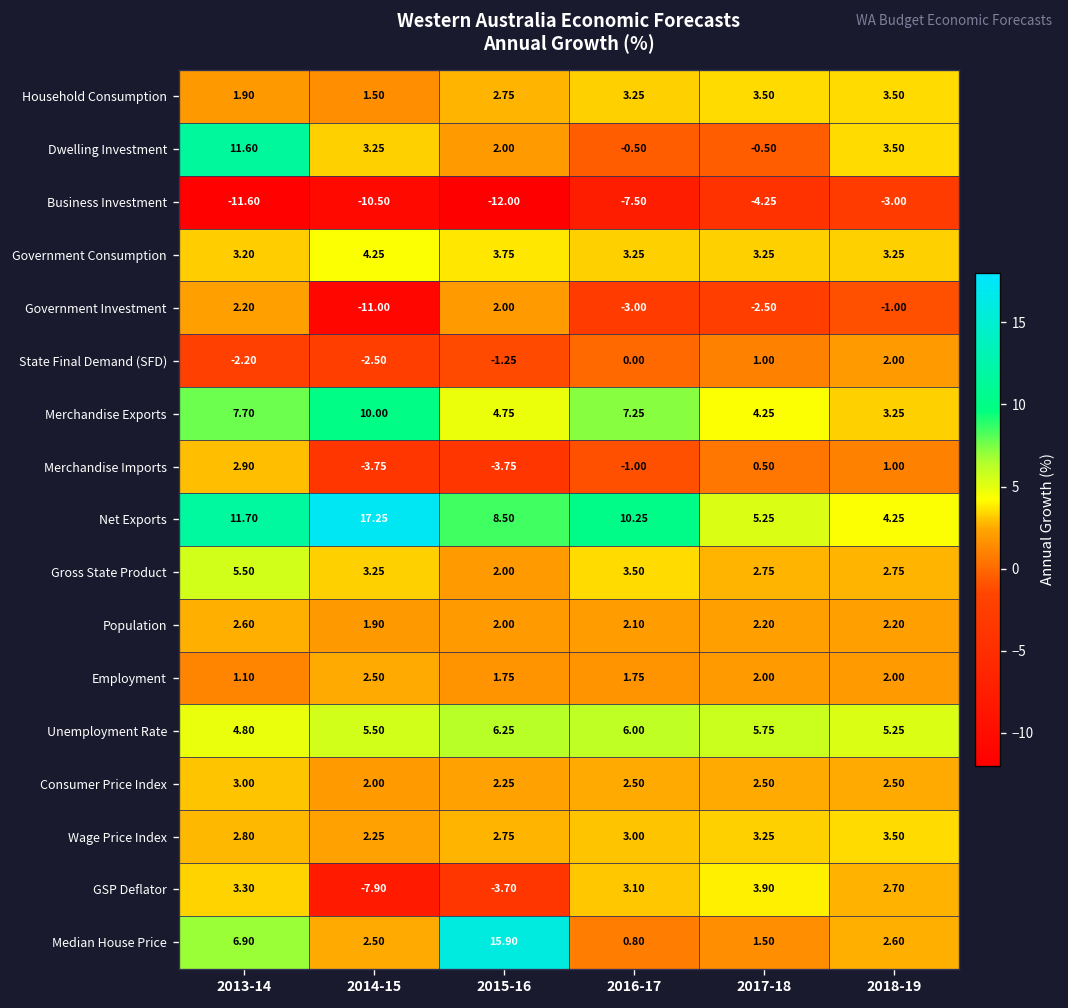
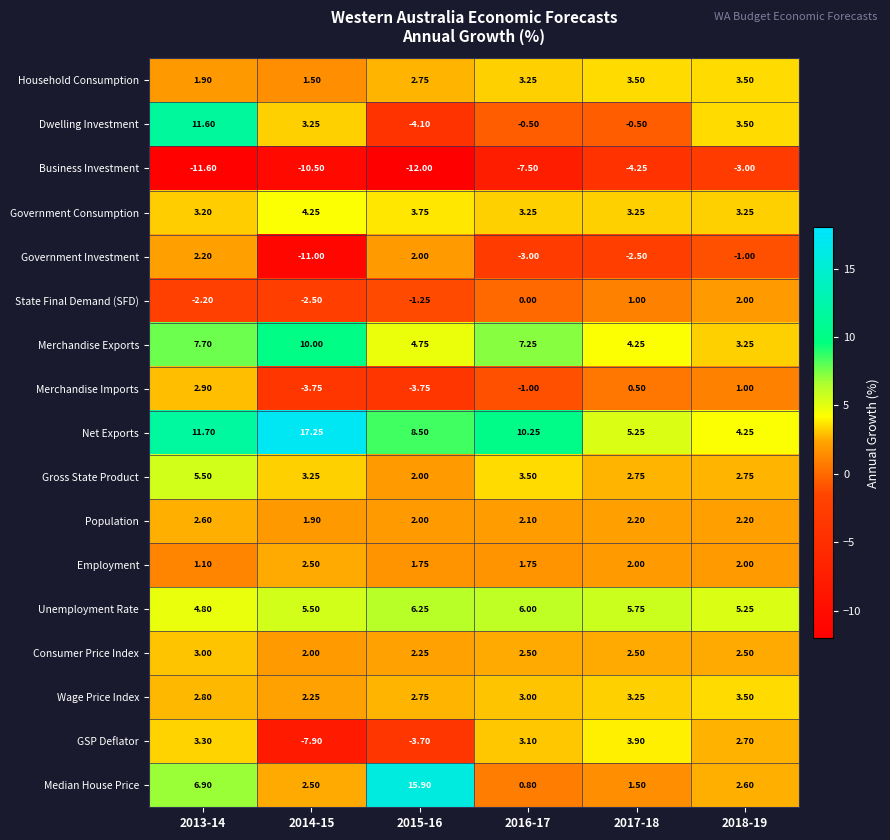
Dwelling Investment, 2015-16: 2.00 -> -4.10
